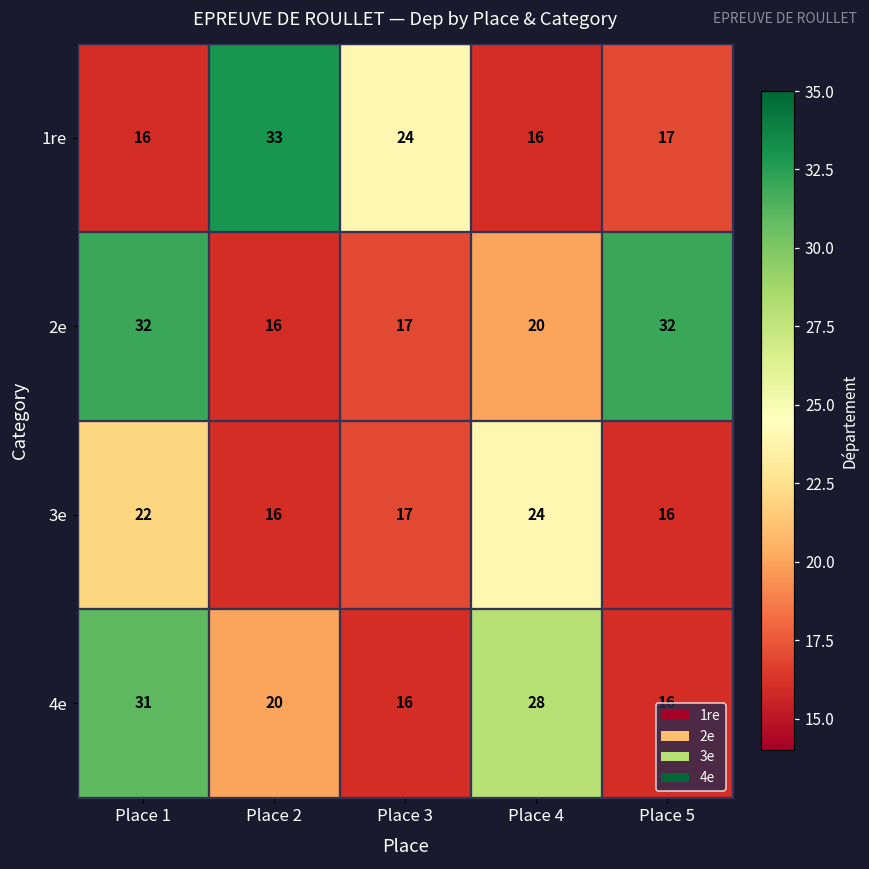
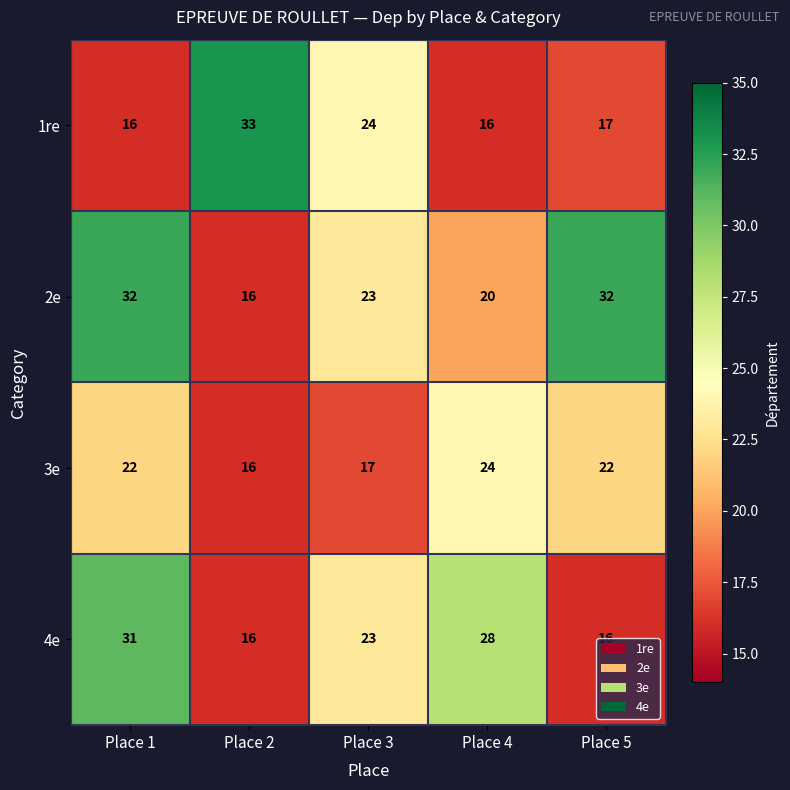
2e, Place 3: 17 -> 23
3e, Place 5: 16 -> 22
4e, Place 2: 20 -> 16
4e, Place 3: 16 -> 23
